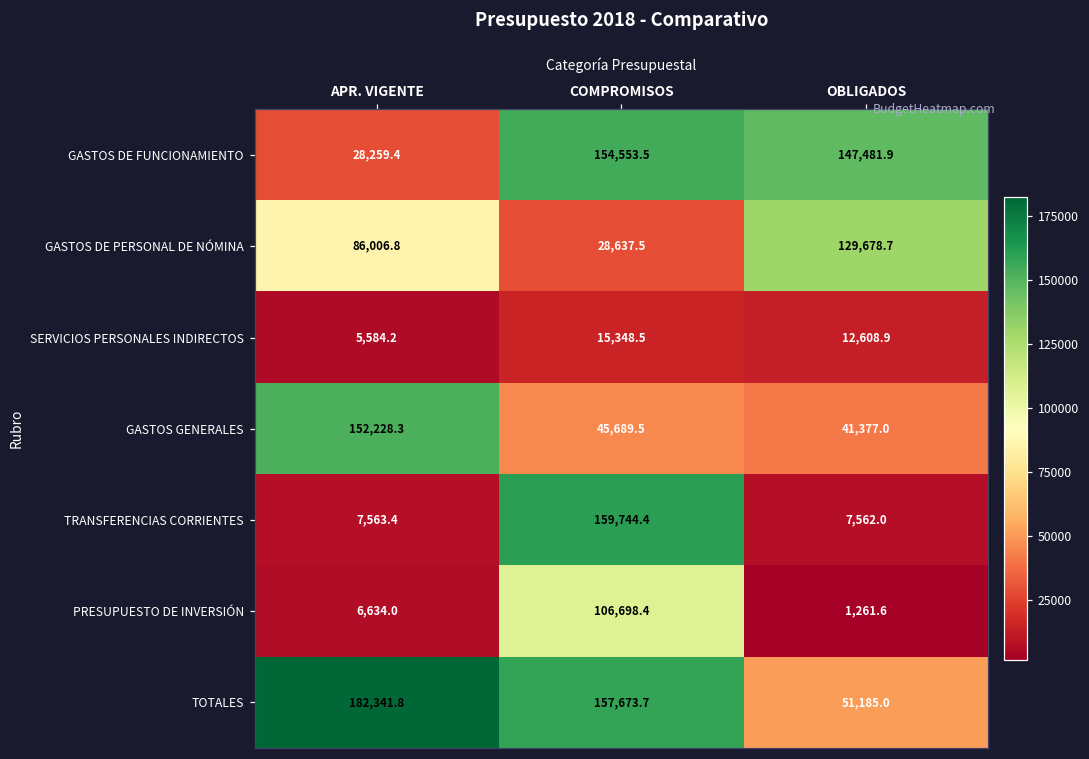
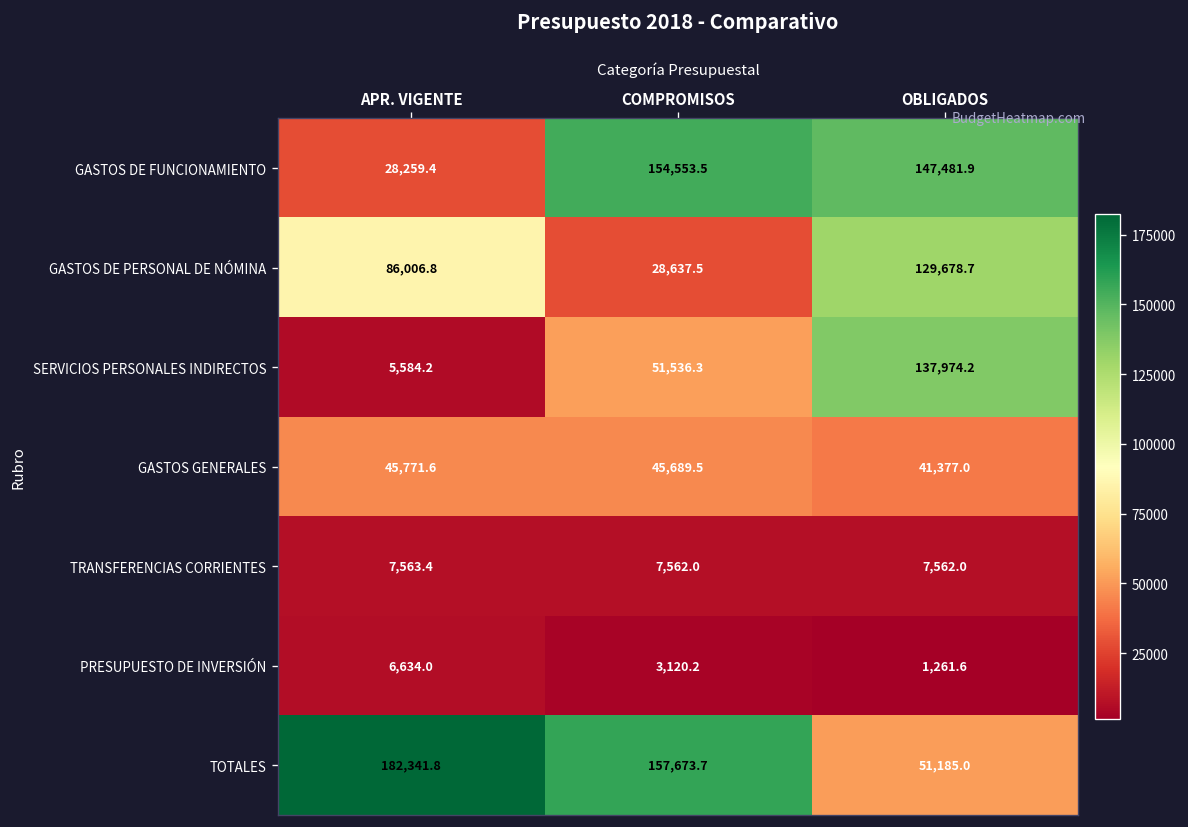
SERVICIOS PERSONALES INDIRECTOS, COMPROMISOS: 15,348.5 -> 51,536.3
SERVICIOS PERSONALES INDIRECTOS, OBLIGADOS: 12,608.9 -> 137,974.2
GASTOS GENERALES, APR. VIGENTE: 152,228.3 -> 45,771.6
TRANSFERENCIAS CORRIENTES, COMPROMISOS: 159,744.4 -> 7,562.0
PRESUPUESTO DE INVERSIÓN, COMPROMISOS: 106,698.4 -> 3,120.2
